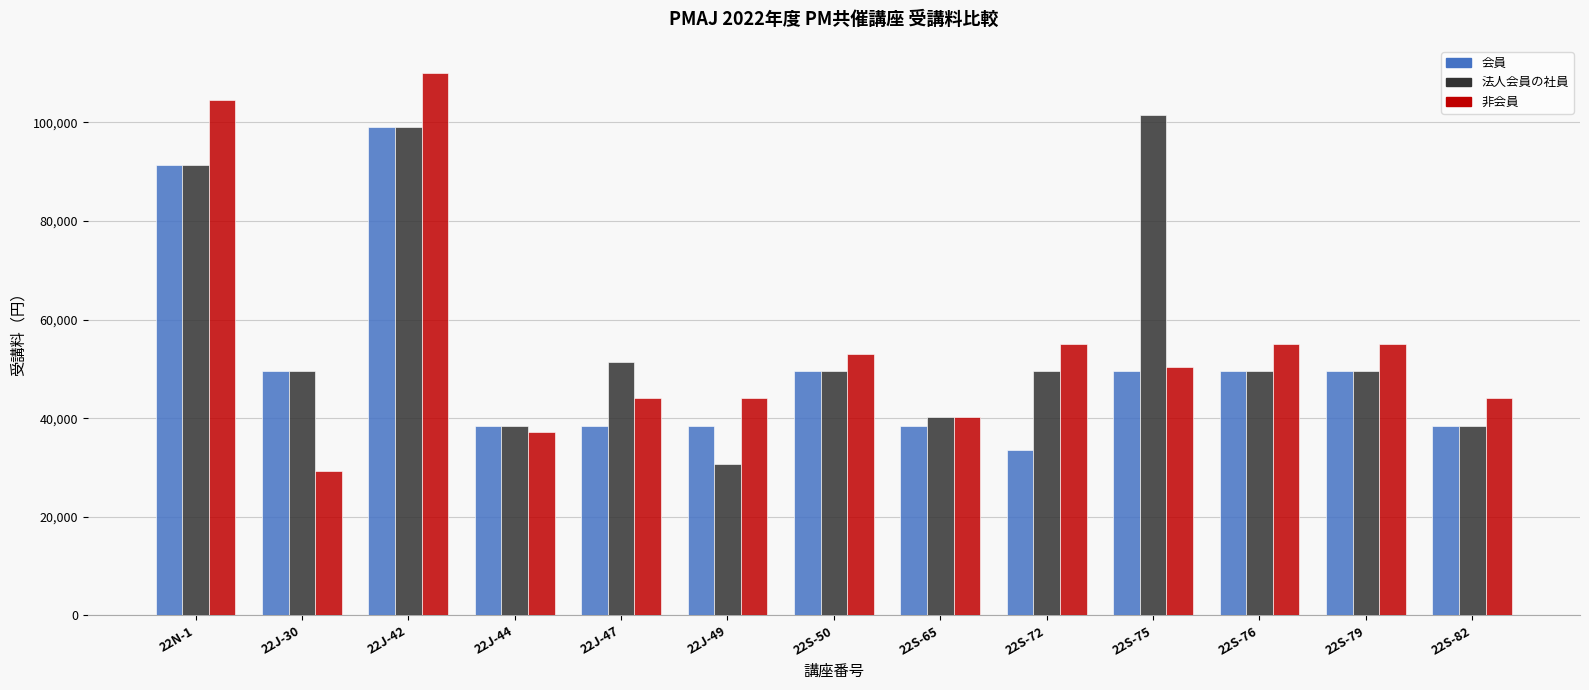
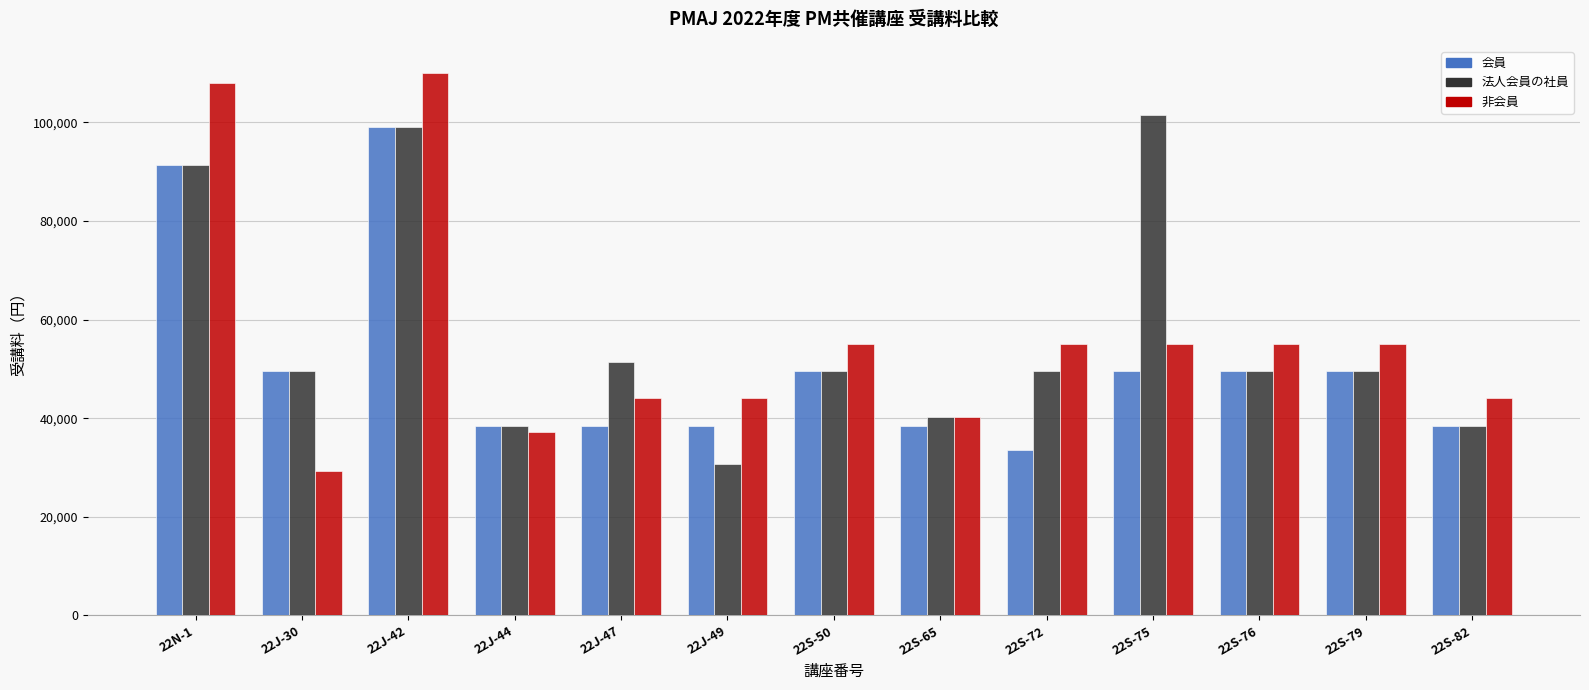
非会員, 22N-1: 105,000 -> 108,000
非会員, 22S-50: 53,000 -> 55,000
非会員, 22S-75: 50,000 -> 55,000
